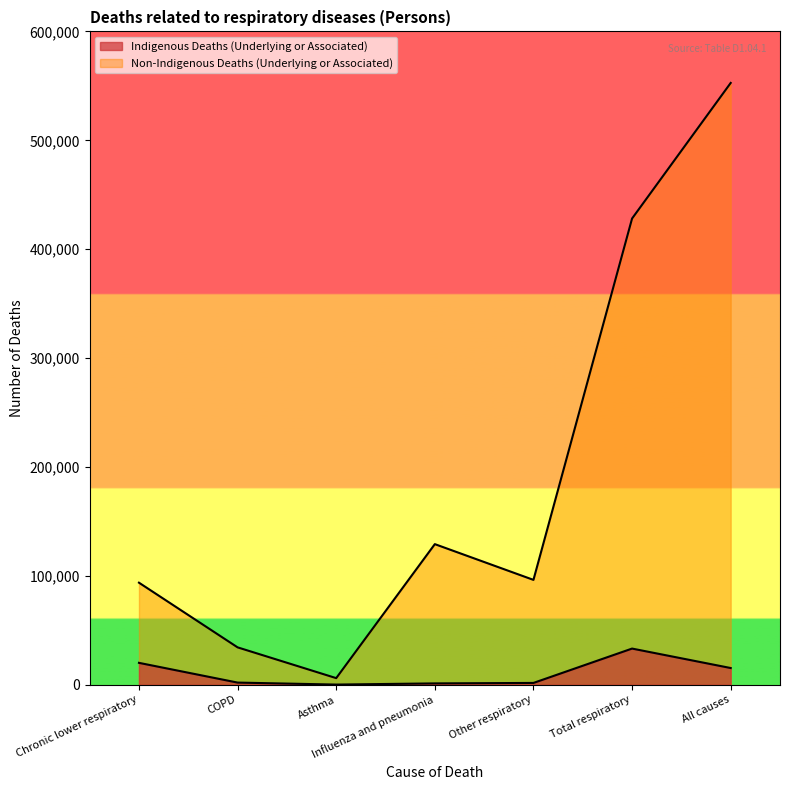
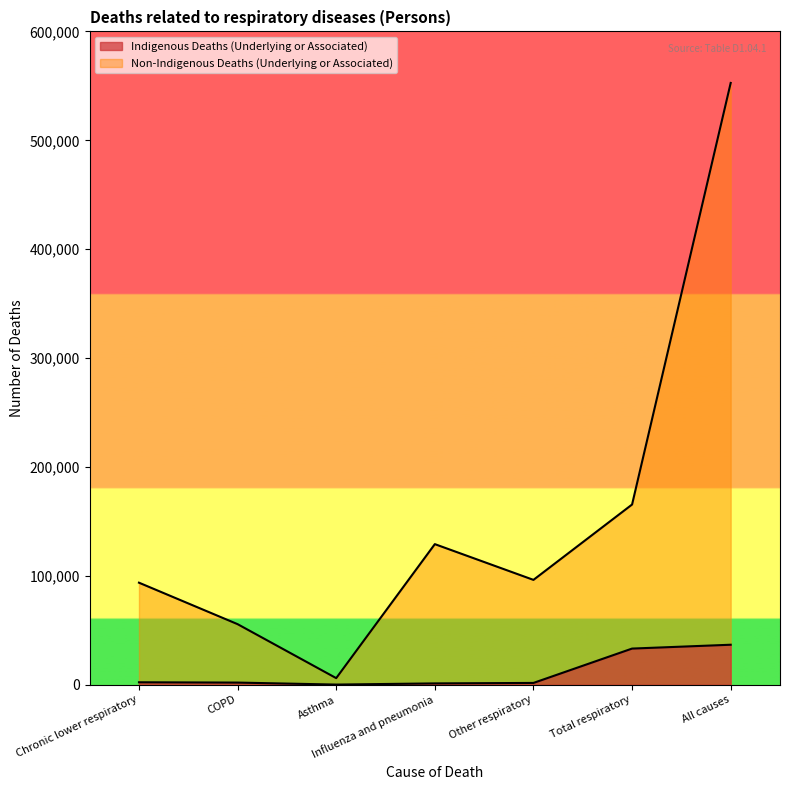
Indigenous Deaths (Underlying or Associated), Chronic lower respiratory: 20,000 -> 2,000
Non-Indigenous Deaths (Underlying or Associated), COPD: 34,000 -> 56,000
Non-Indigenous Deaths (Underlying or Associated), Total respiratory: 428,000 -> 166,000
Indigenous Deaths (Underlying or Associated), All causes: 15,000 -> 37,000
